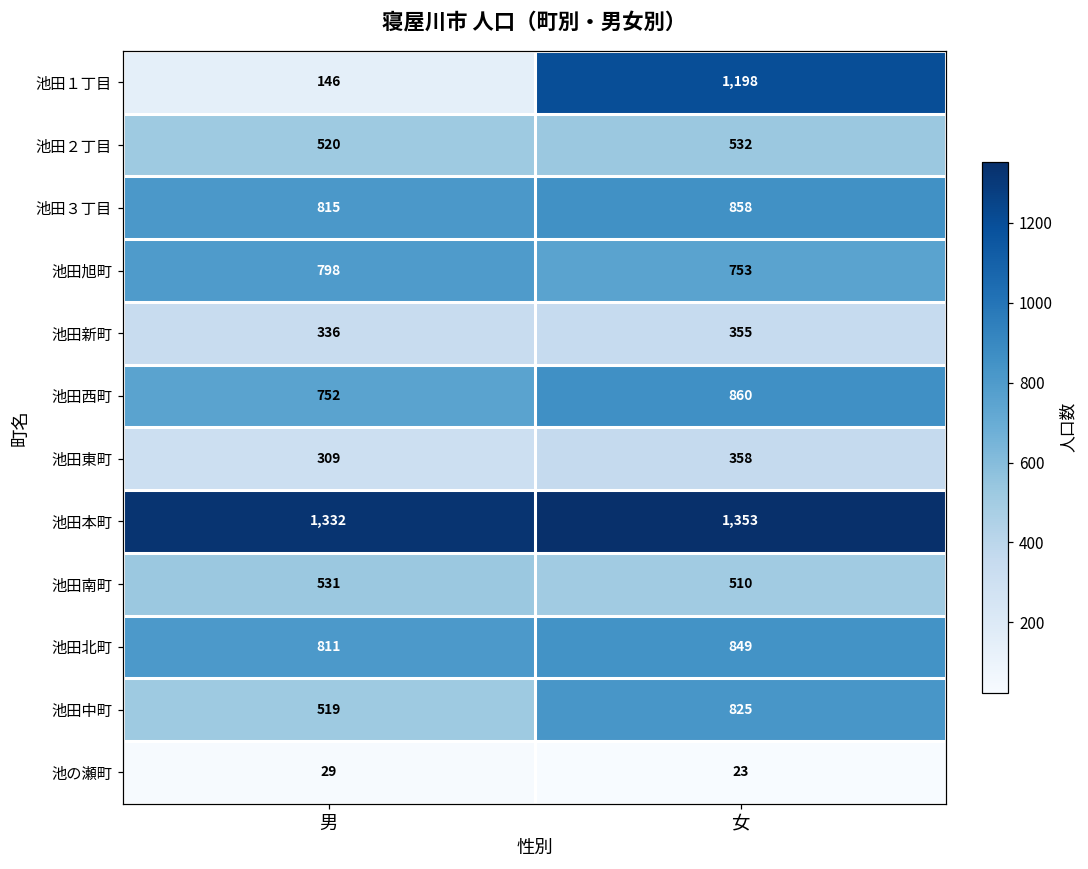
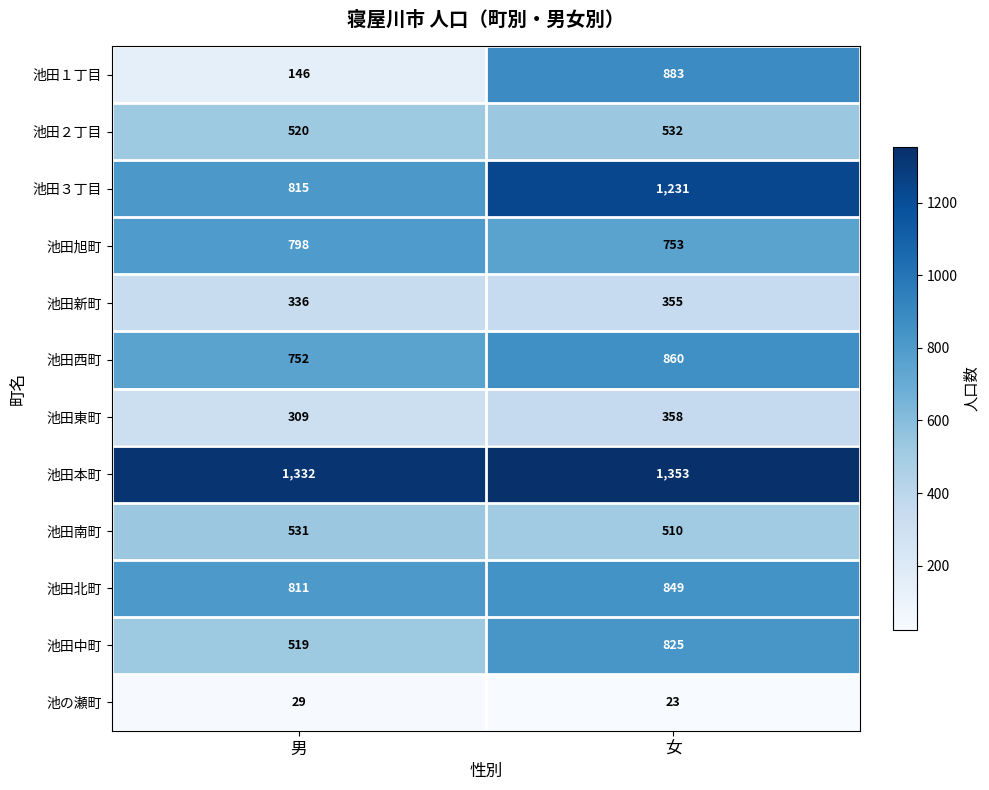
池田１丁目, 女: 1,198 -> 883
池田３丁目, 女: 858 -> 1,231
